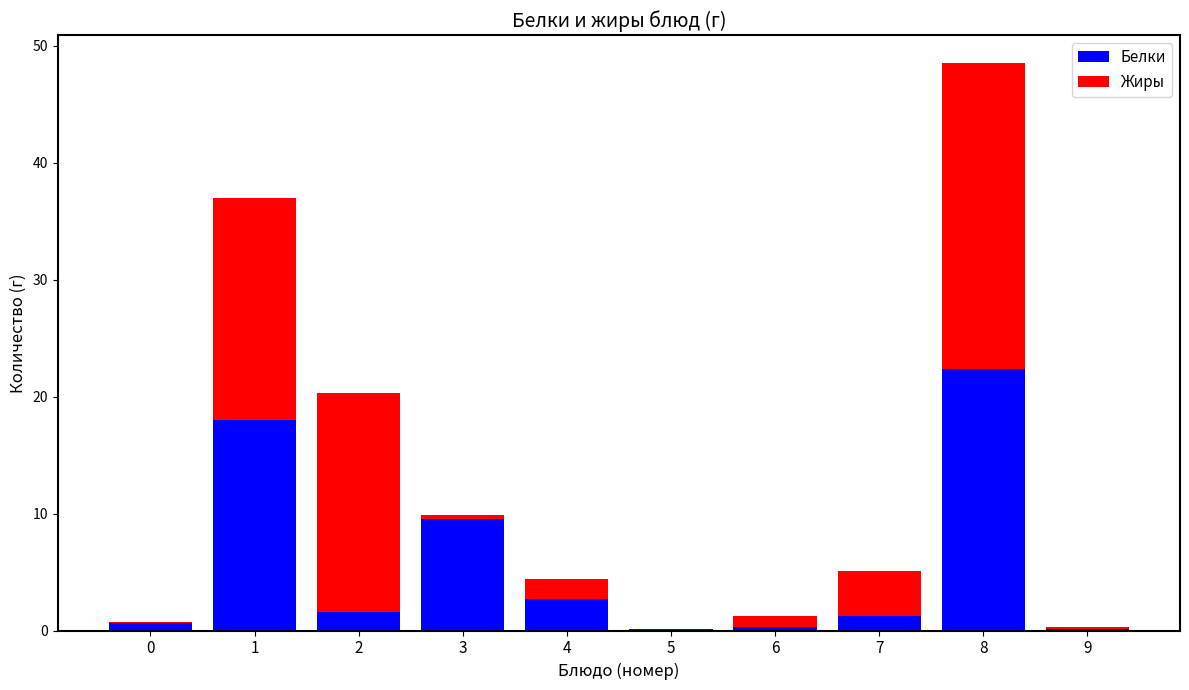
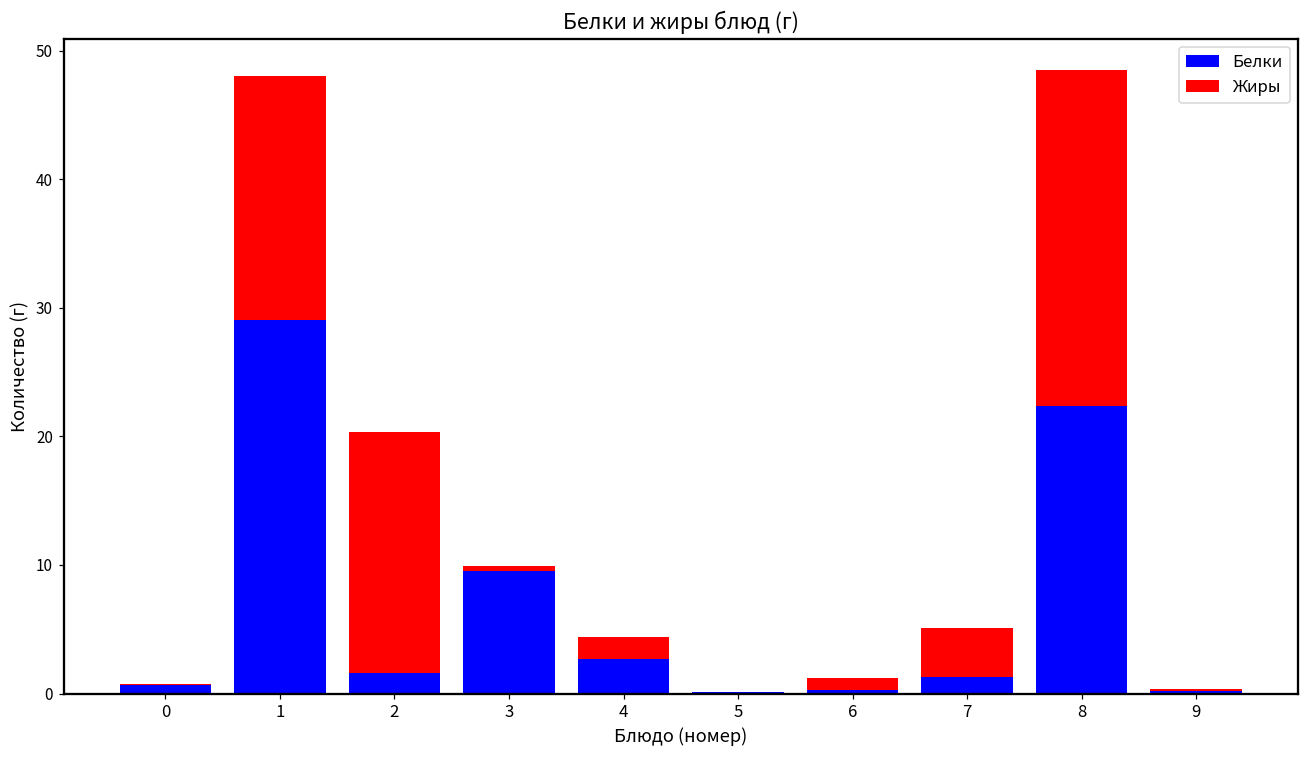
Белки, 1: 18.0 -> 29.0
